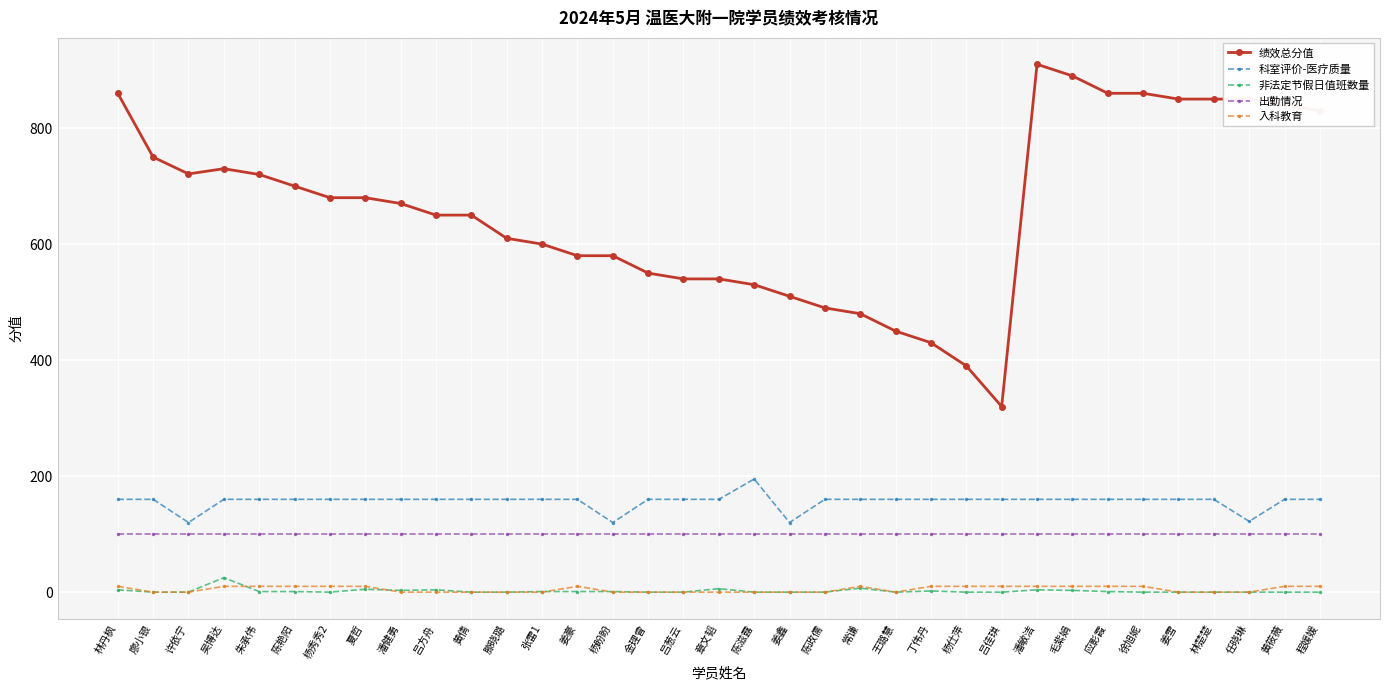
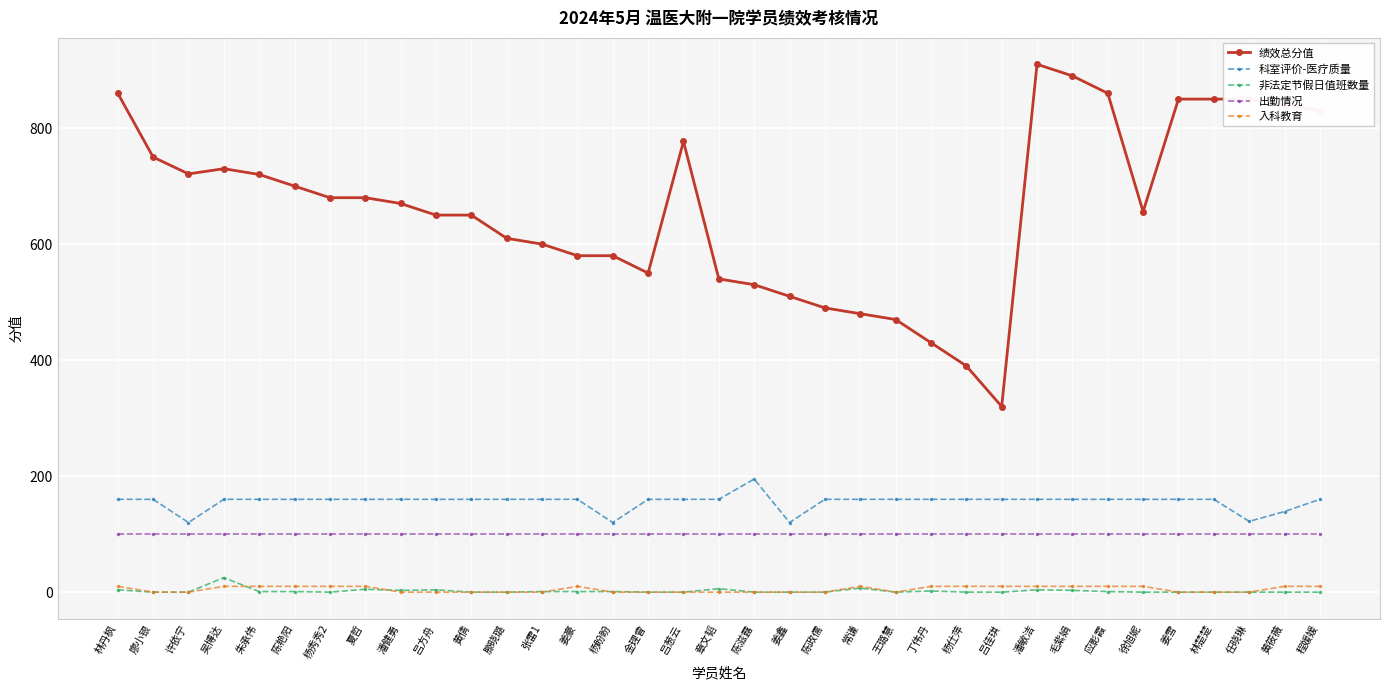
绩效总分值, 吕葱云: 540 -> 780
绩效总分值, 王璐慧: 450 -> 470
绩效总分值, 徐旭妮: 860 -> 660
科室评价-医疗质量, 黄筱薇: 160 -> 140
